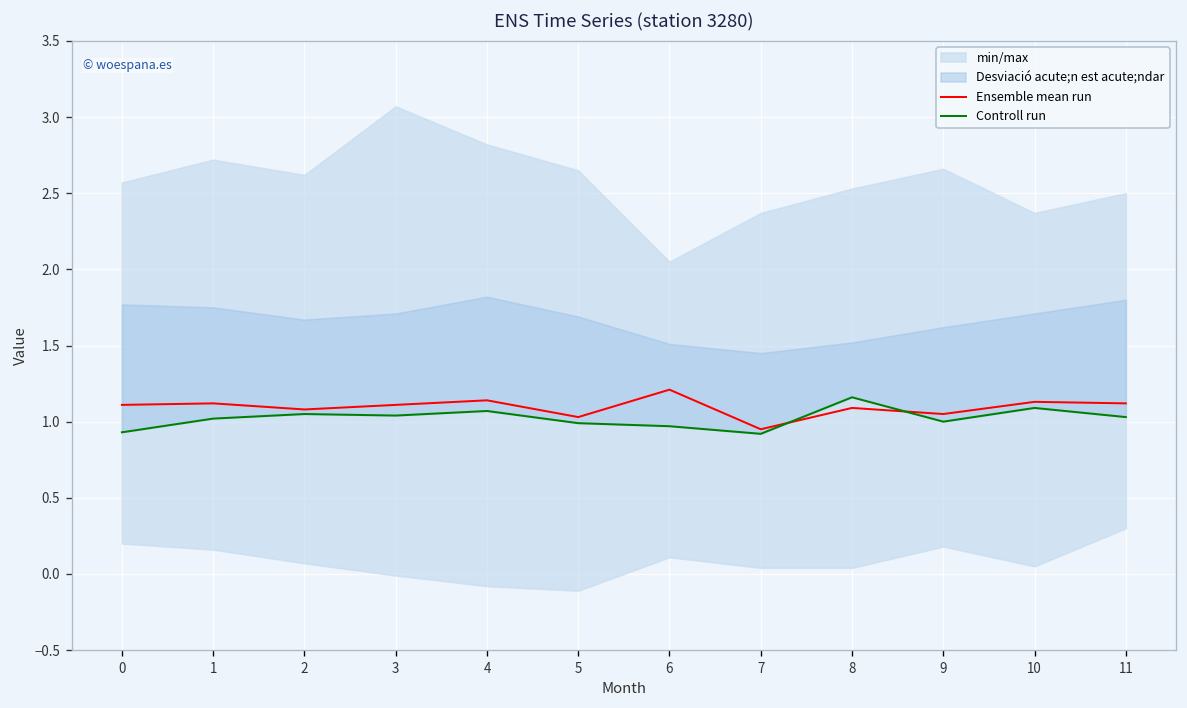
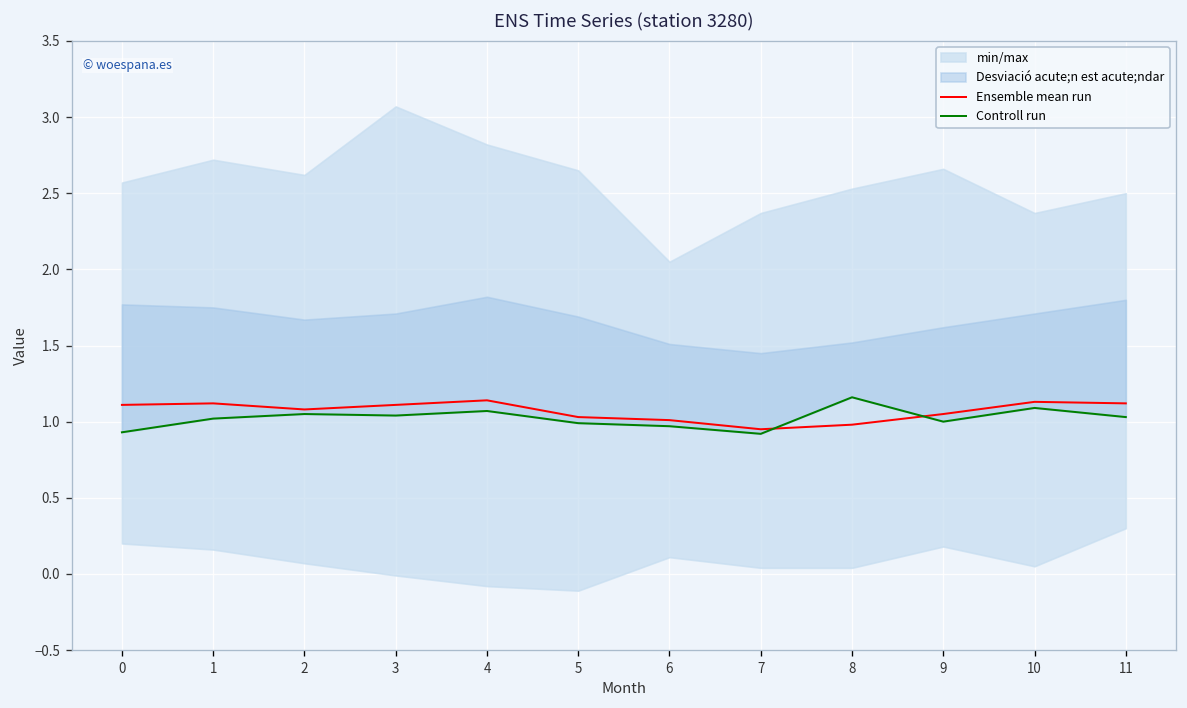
Ensemble mean run, 6: 1.21 -> 1.01
Ensemble mean run, 8: 1.09 -> 0.98
